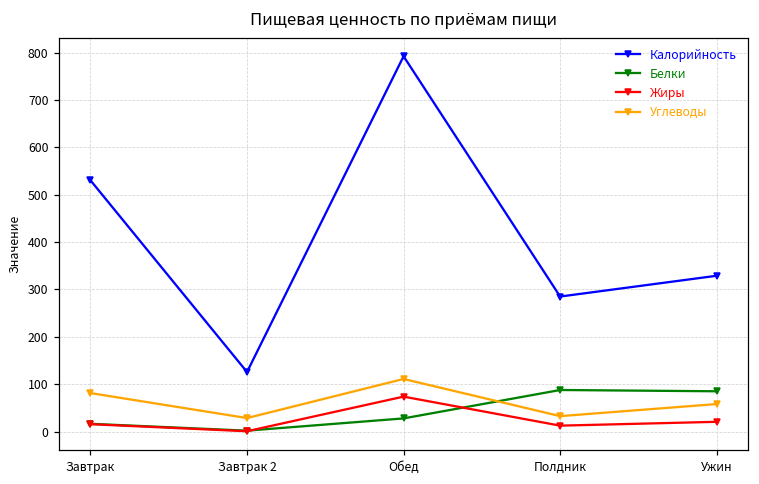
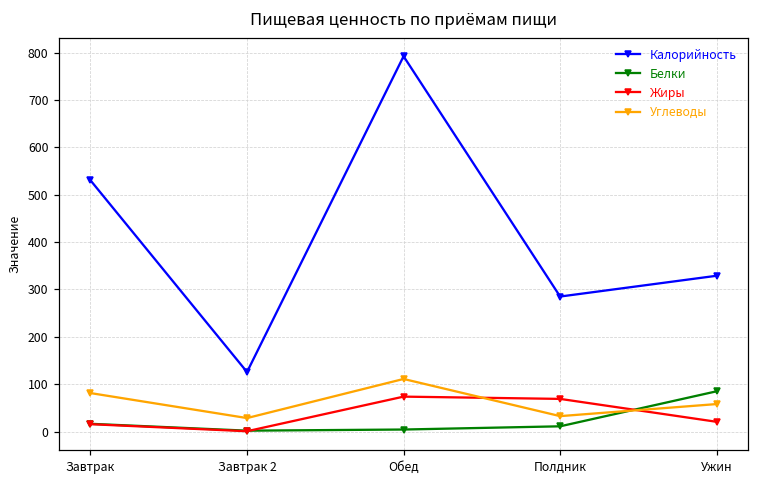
Белки, Обед: 30 -> 0
Белки, Полдник: 90 -> 10
Жиры, Полдник: 10 -> 70
